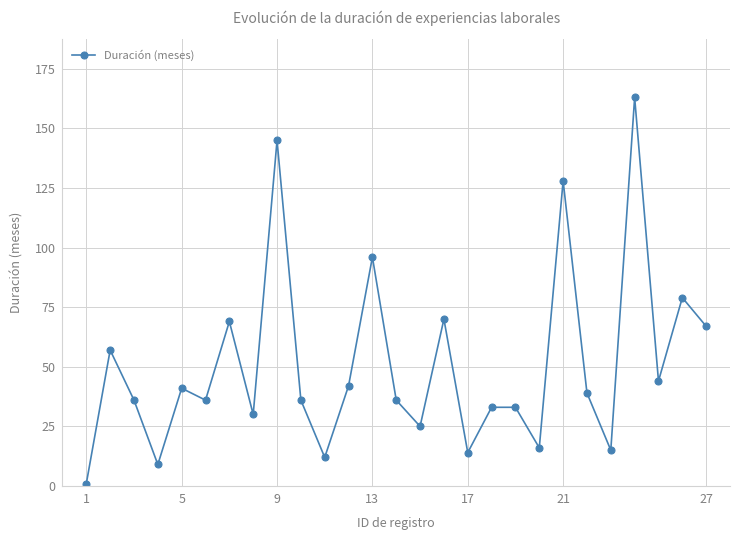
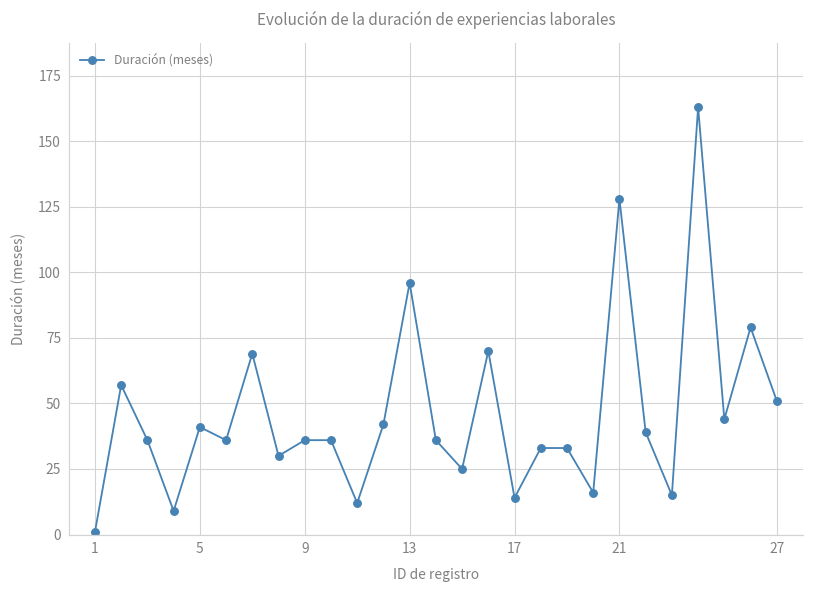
9: 145 -> 36
27: 67 -> 51
